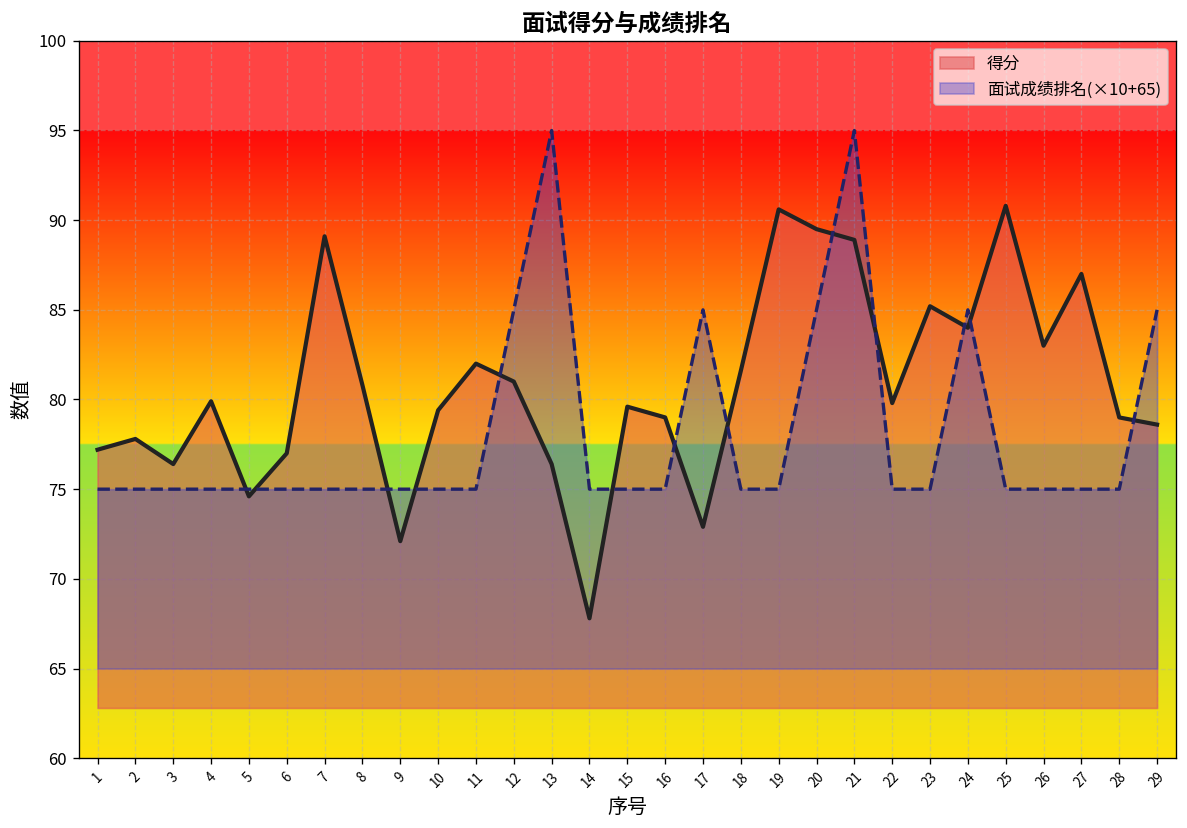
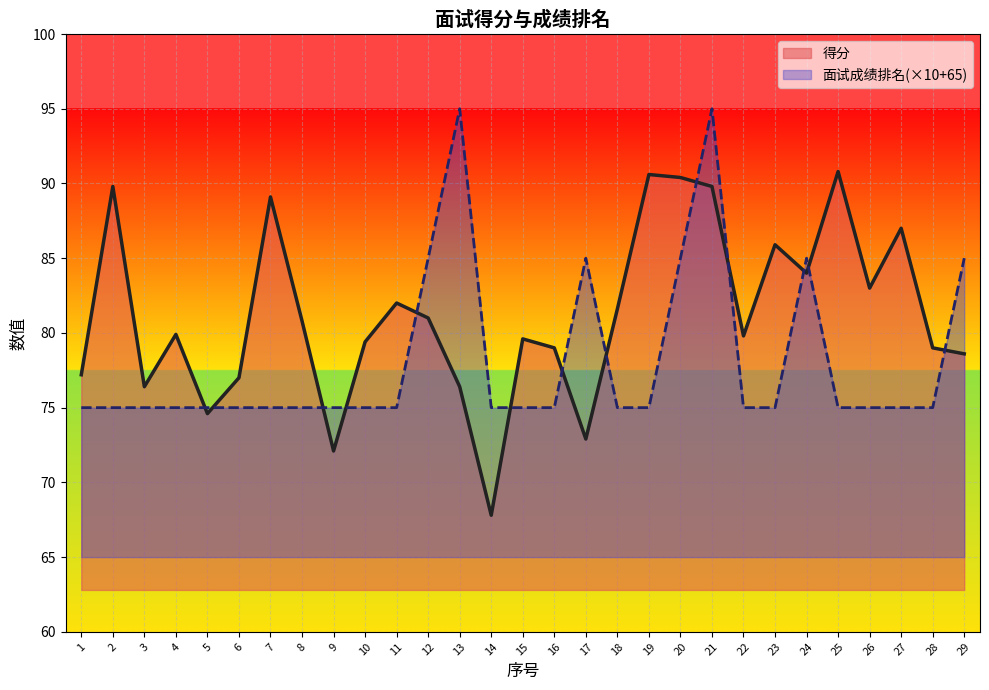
得分, 2: 77.8 -> 89.8
得分, 20: 89.5 -> 90.4
得分, 21: 88.9 -> 89.8
得分, 23: 85.2 -> 85.9
